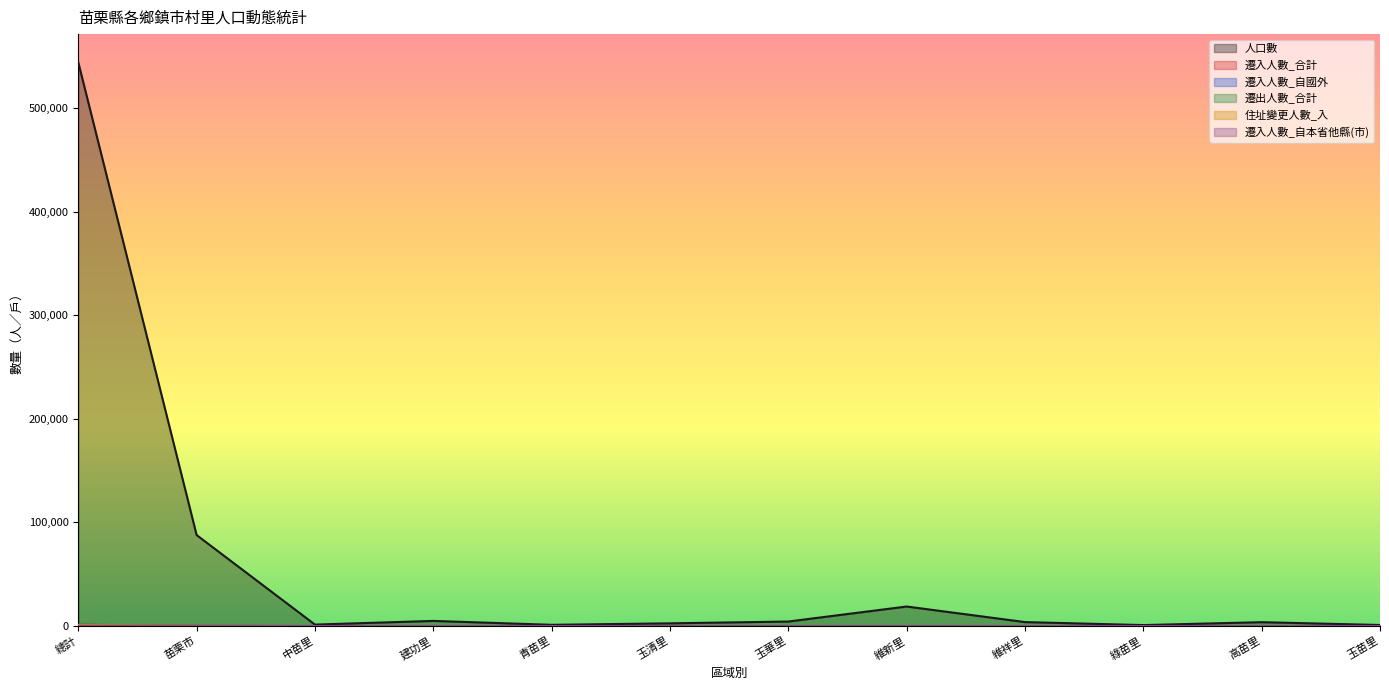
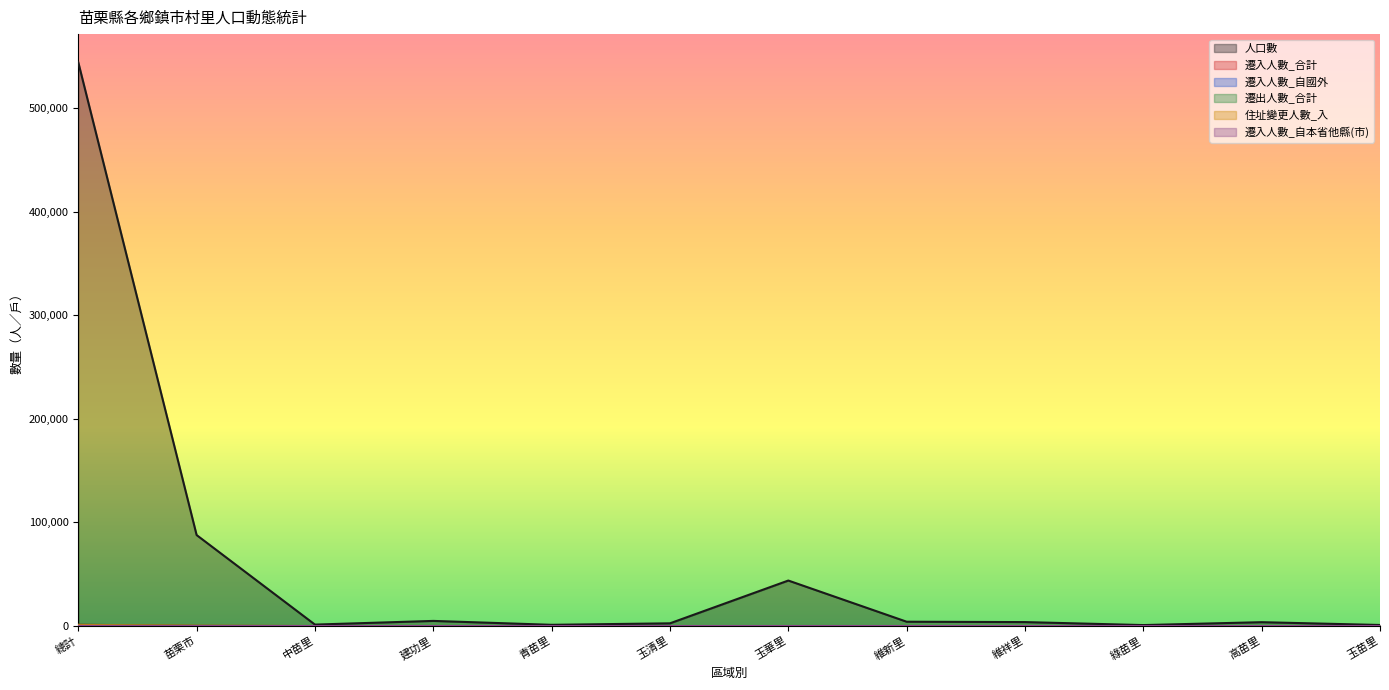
人口數, 玉華里: 4,000 -> 44,000
人口數, 維新里: 19,000 -> 4,000
